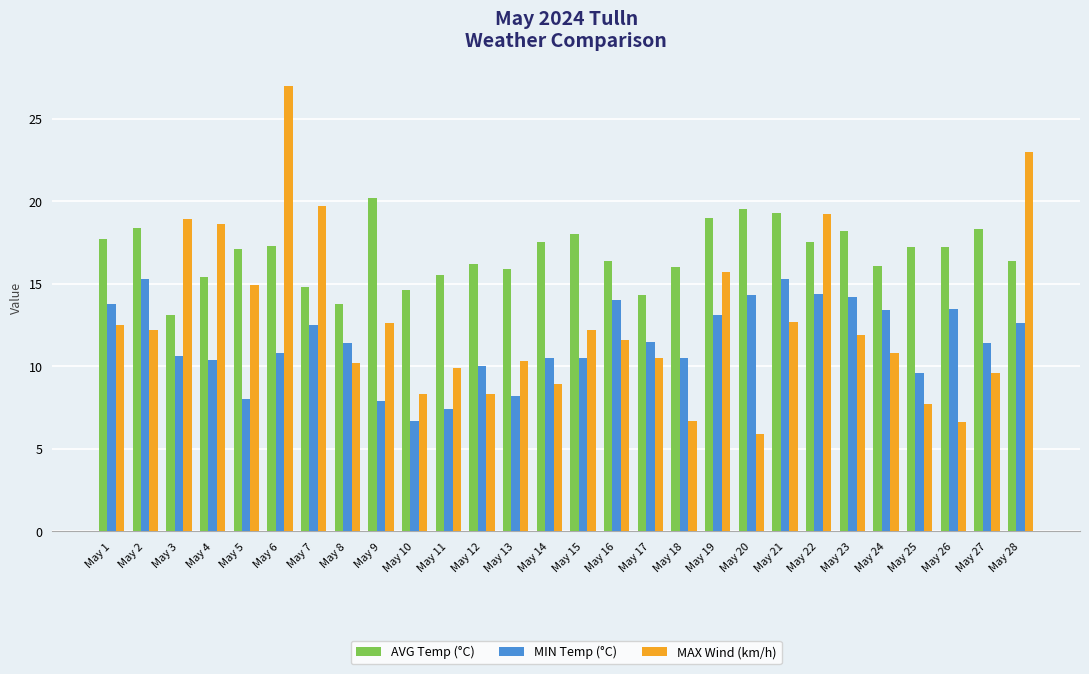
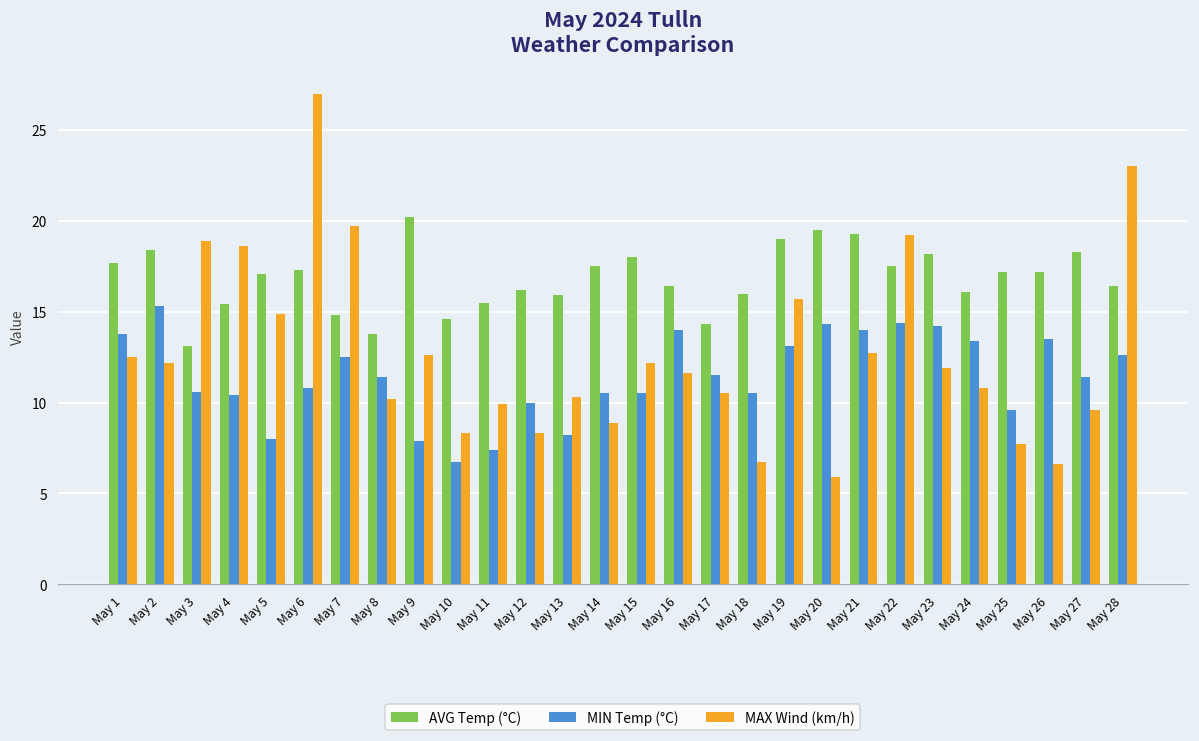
MIN Temp (°C), May 21: 15.3 -> 14.0
